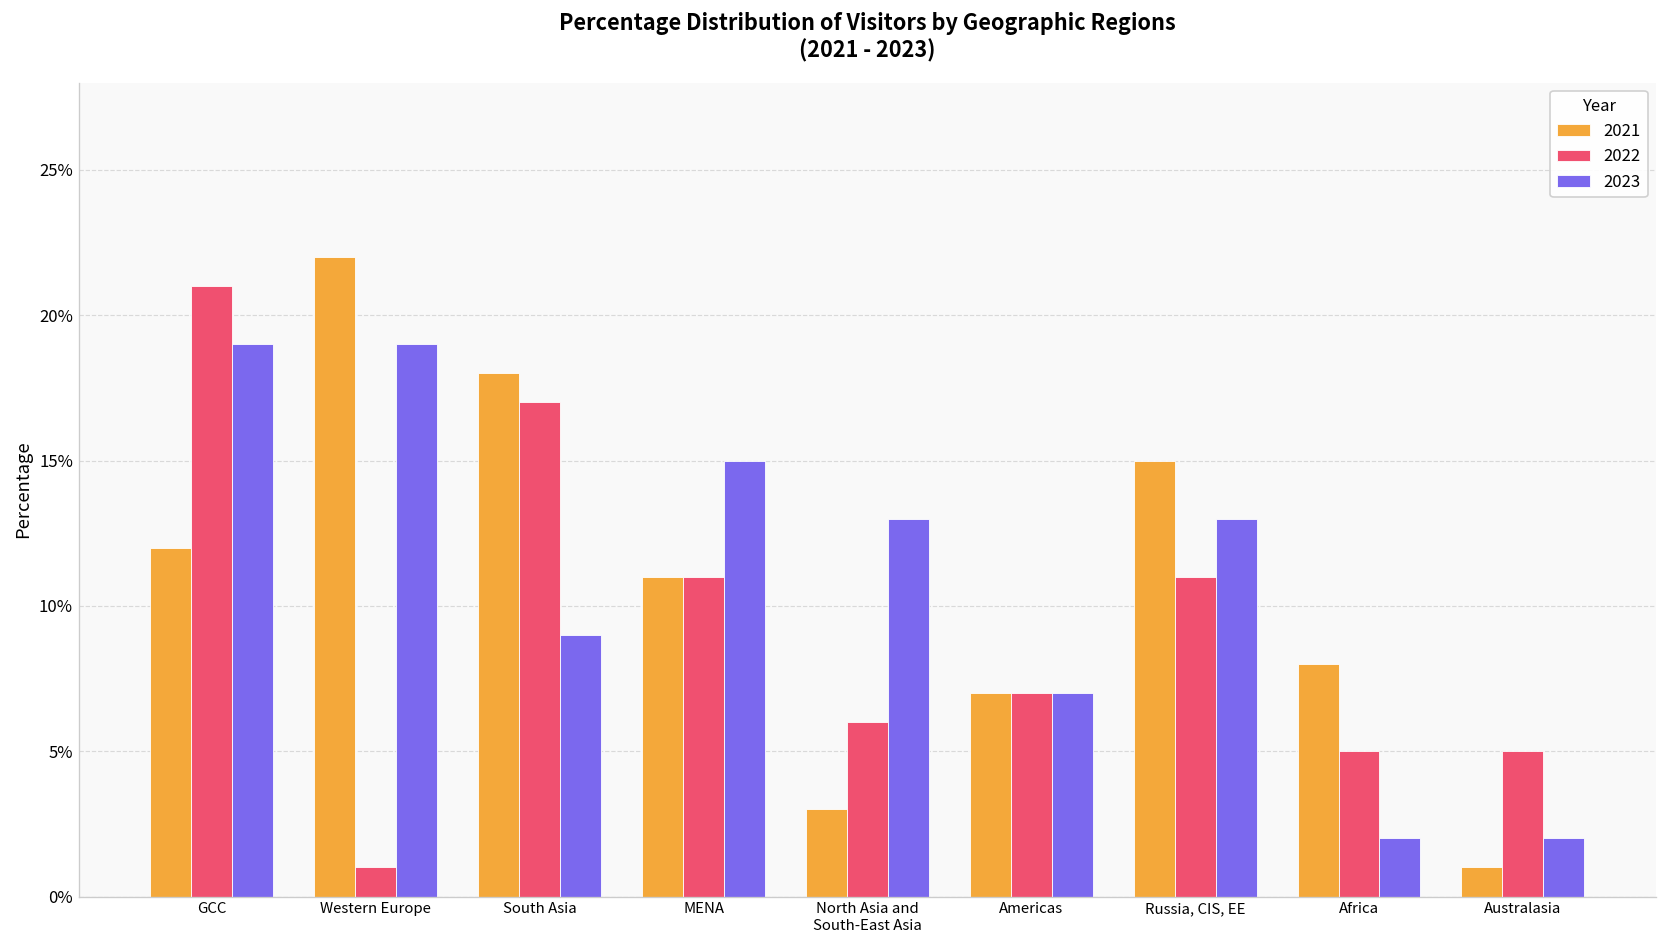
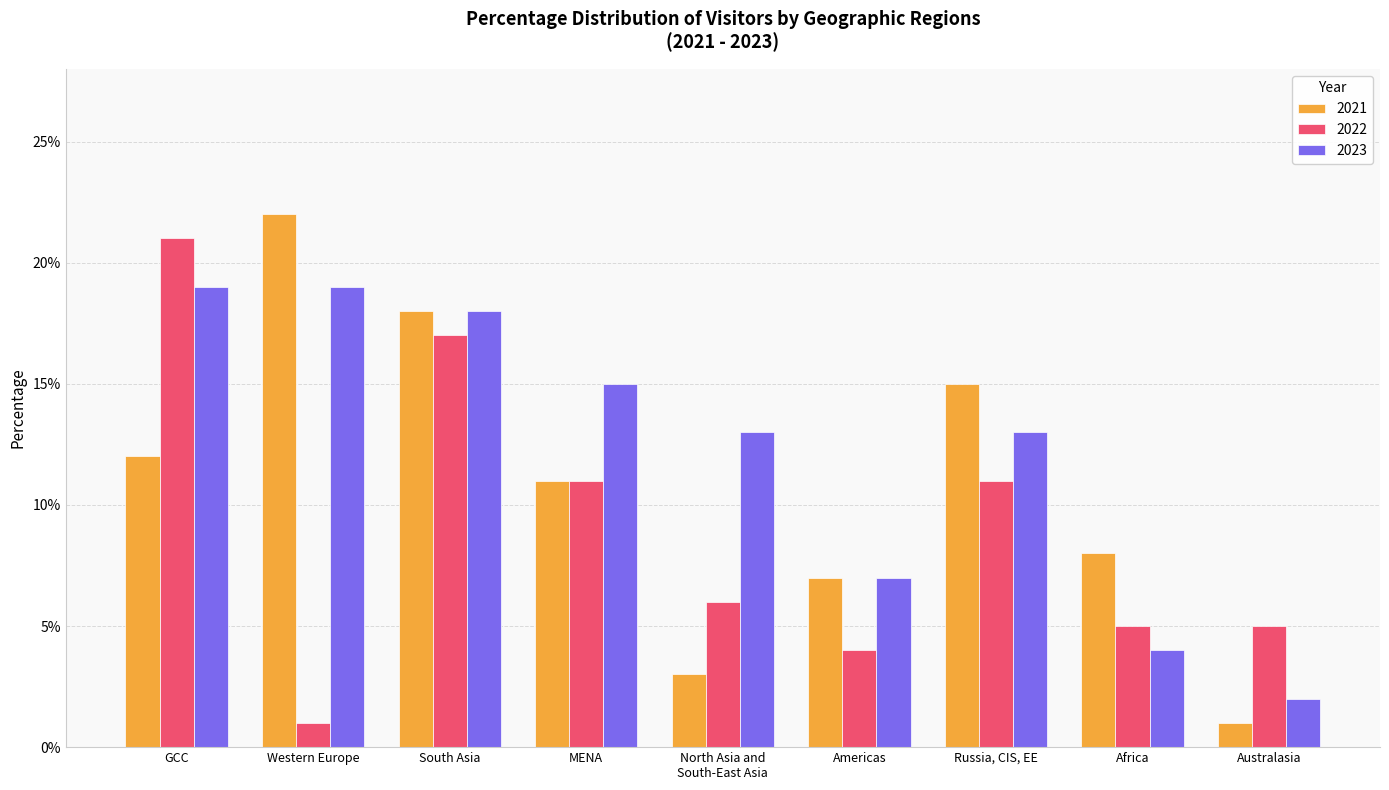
2023, South Asia: 9.0% -> 18.0%
2022, Americas: 7.0% -> 4.0%
2023, Africa: 2.0% -> 4.0%
